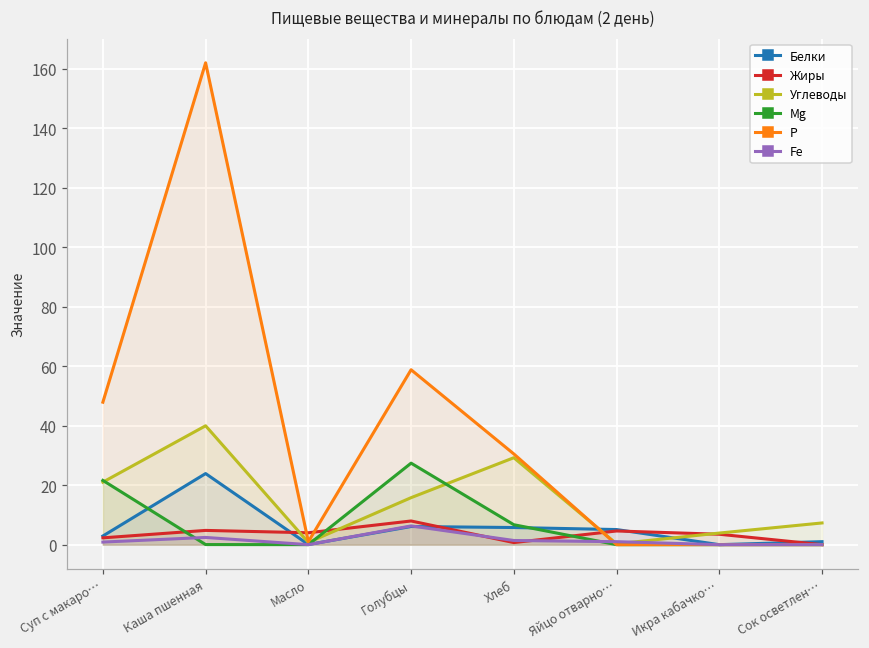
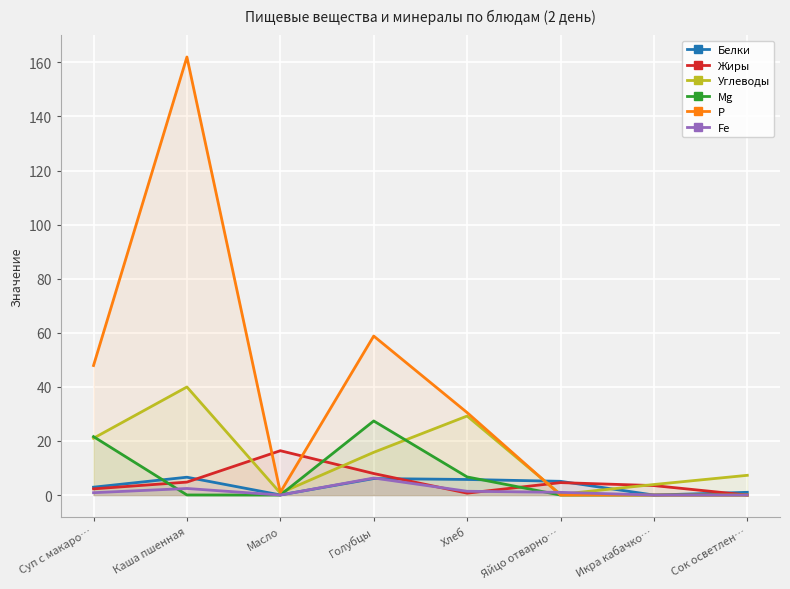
Белки, Каша пшенная: 24 -> 7
Жиры, Масло: 4 -> 16
